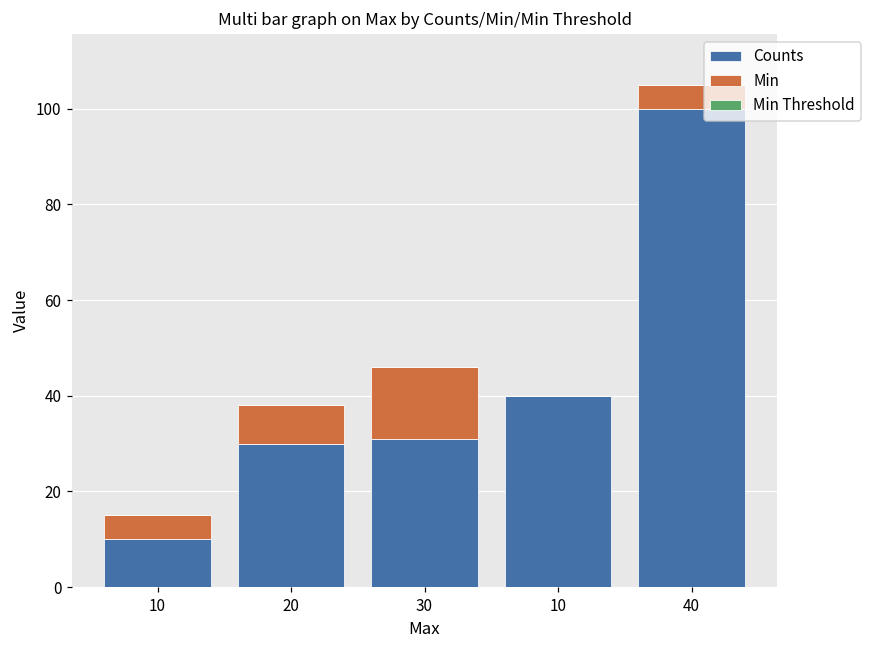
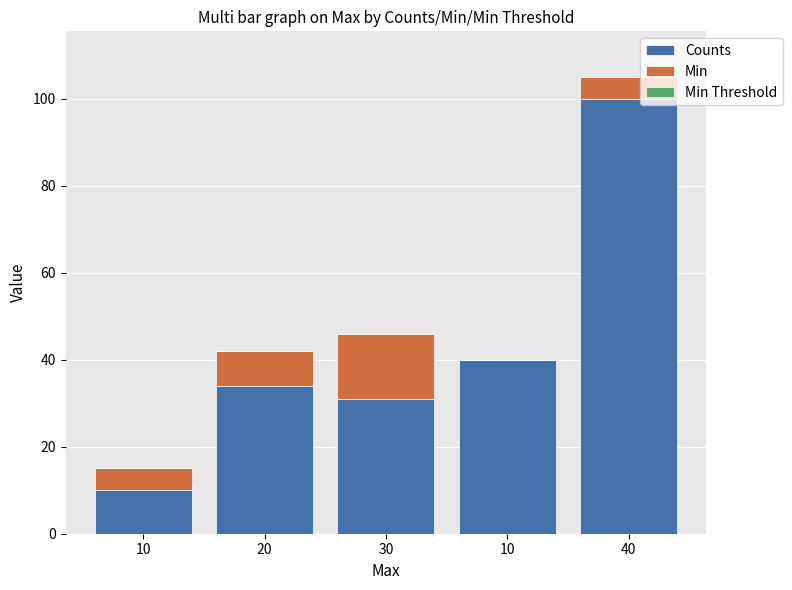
Counts, 20: 30 -> 34
